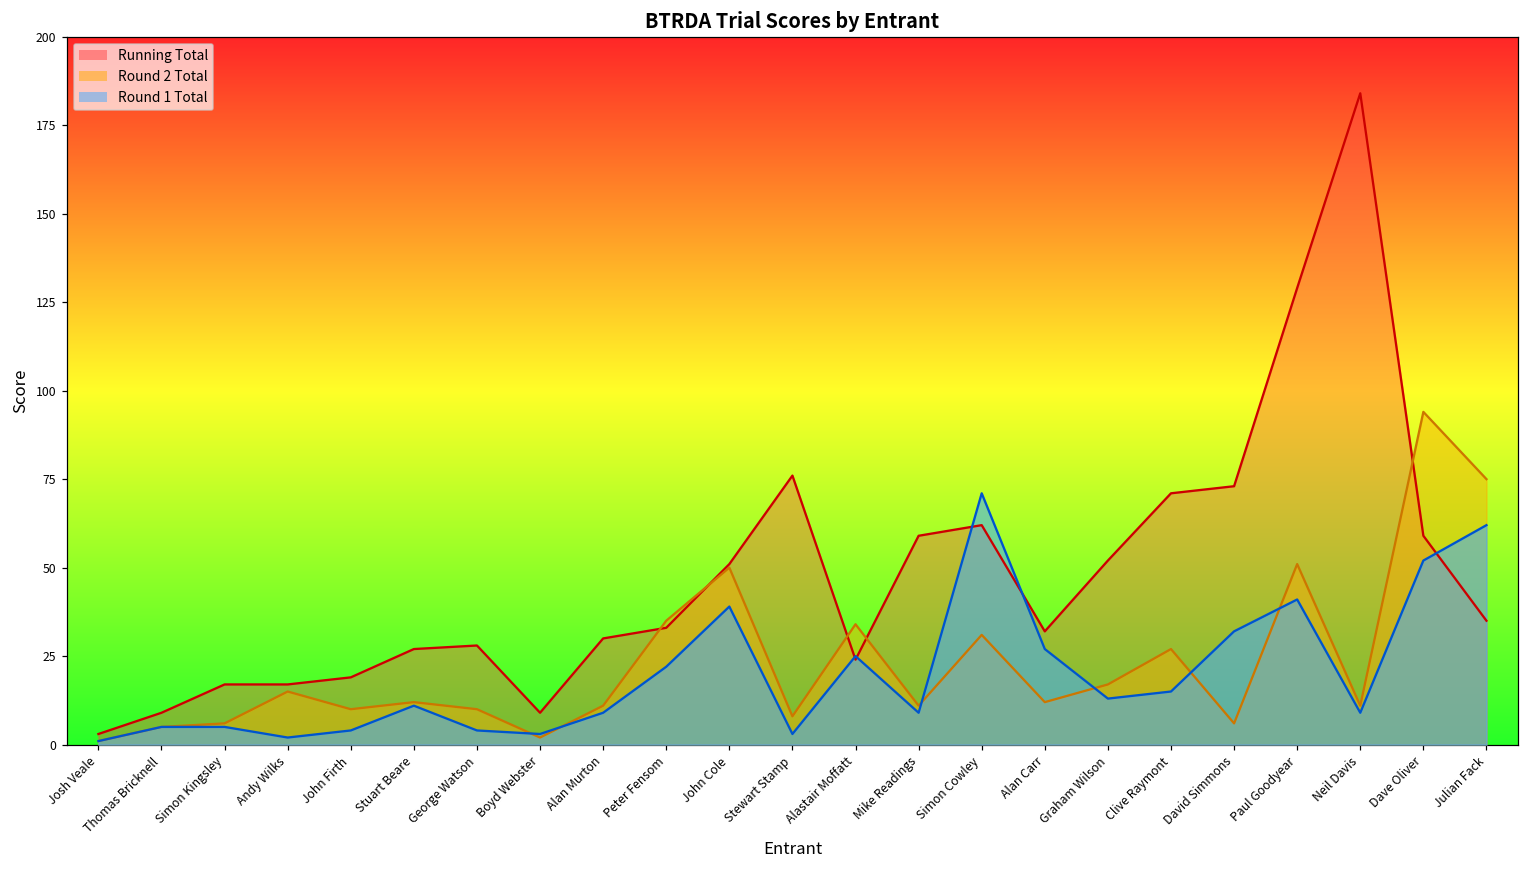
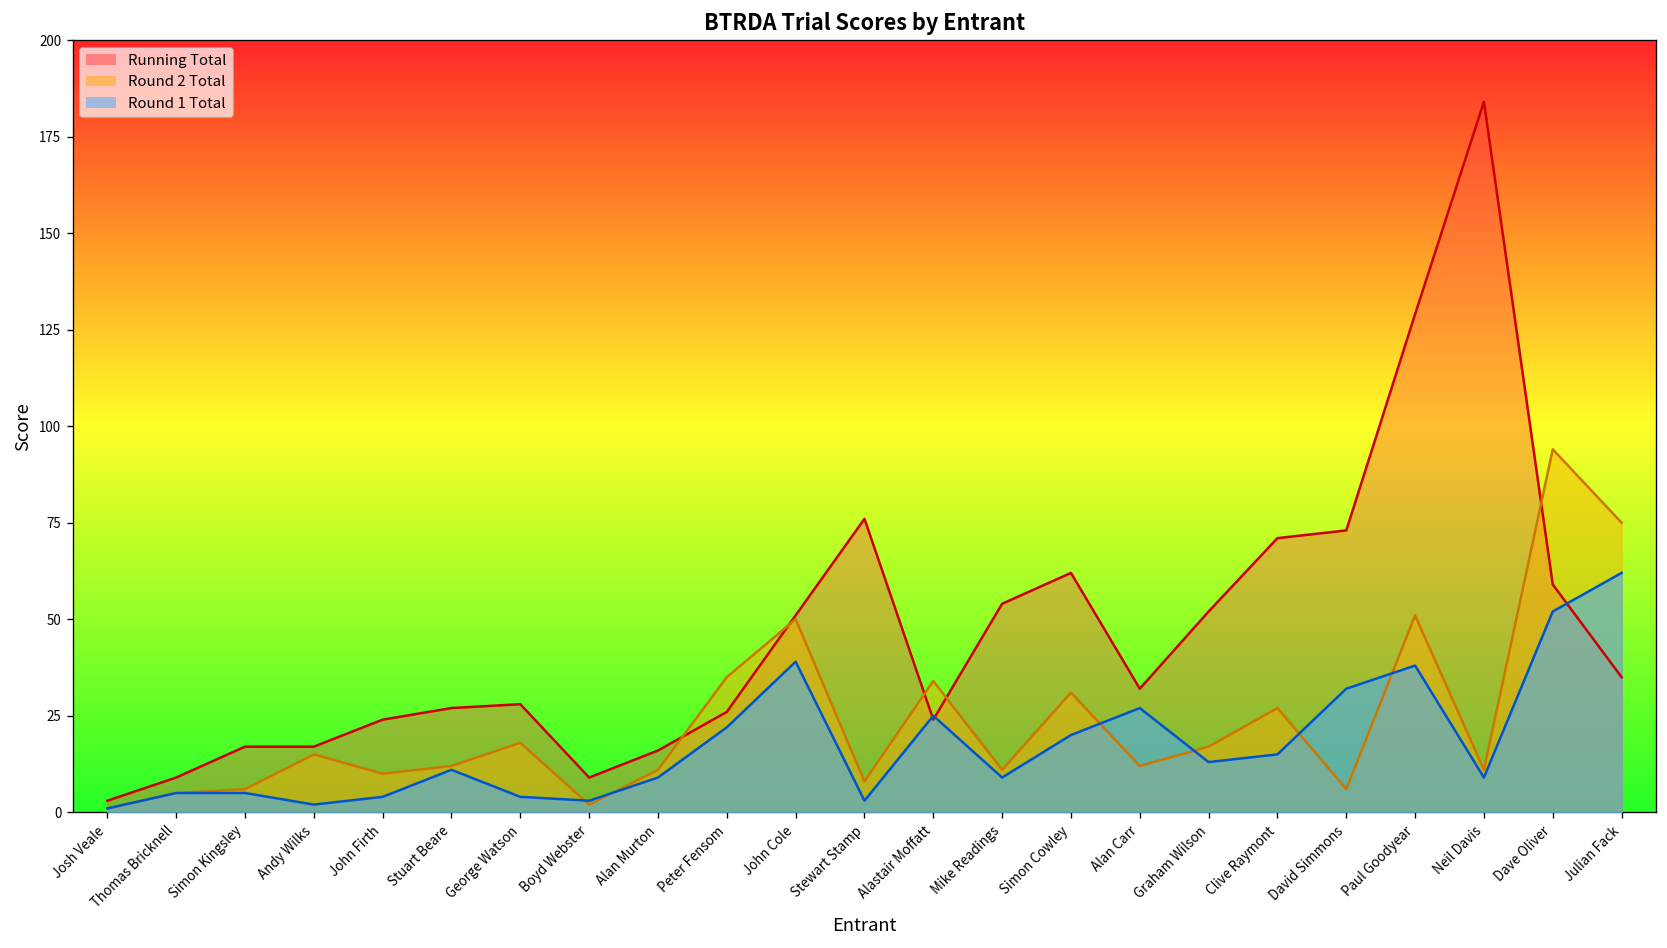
Running Total, John Firth: 19 -> 24
Round 2 Total, George Watson: 10 -> 18
Running Total, Alan Murton: 30 -> 16
Running Total, Peter Fensom: 33 -> 26
Running Total, Mike Readings: 59 -> 54
Round 1 Total, Simon Cowley: 71 -> 20
Round 1 Total, Paul Goodyear: 41 -> 38
